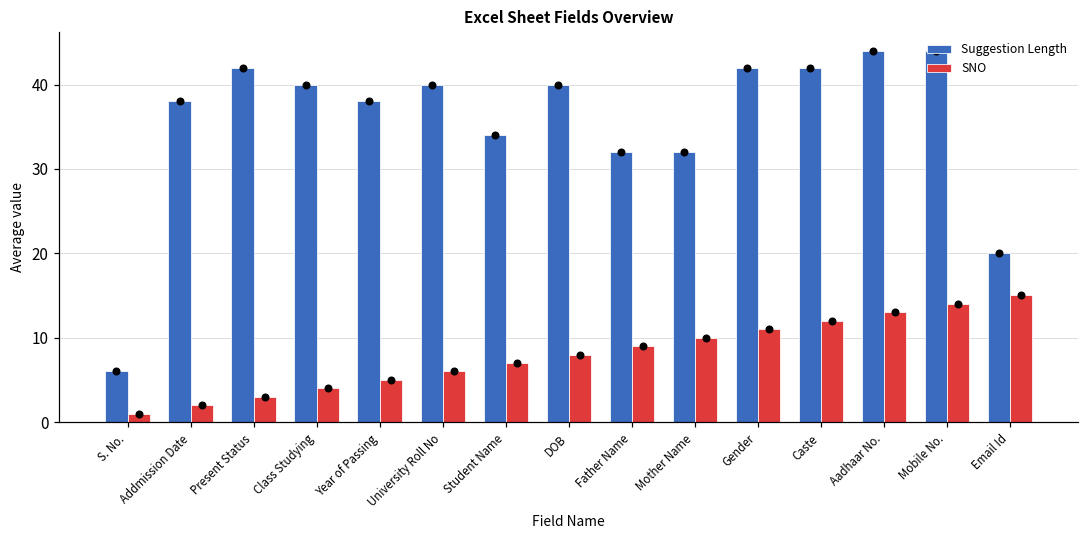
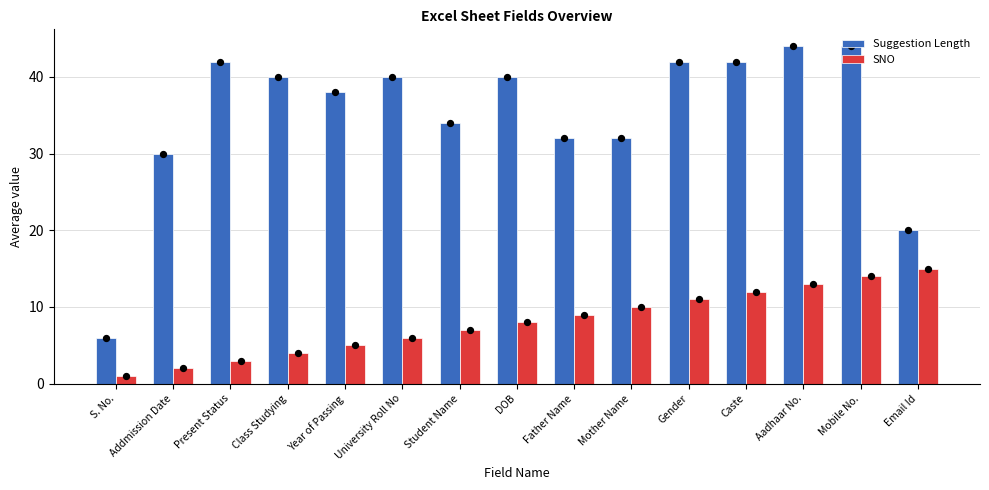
Suggestion Length, Addmission Date: 38 -> 30
